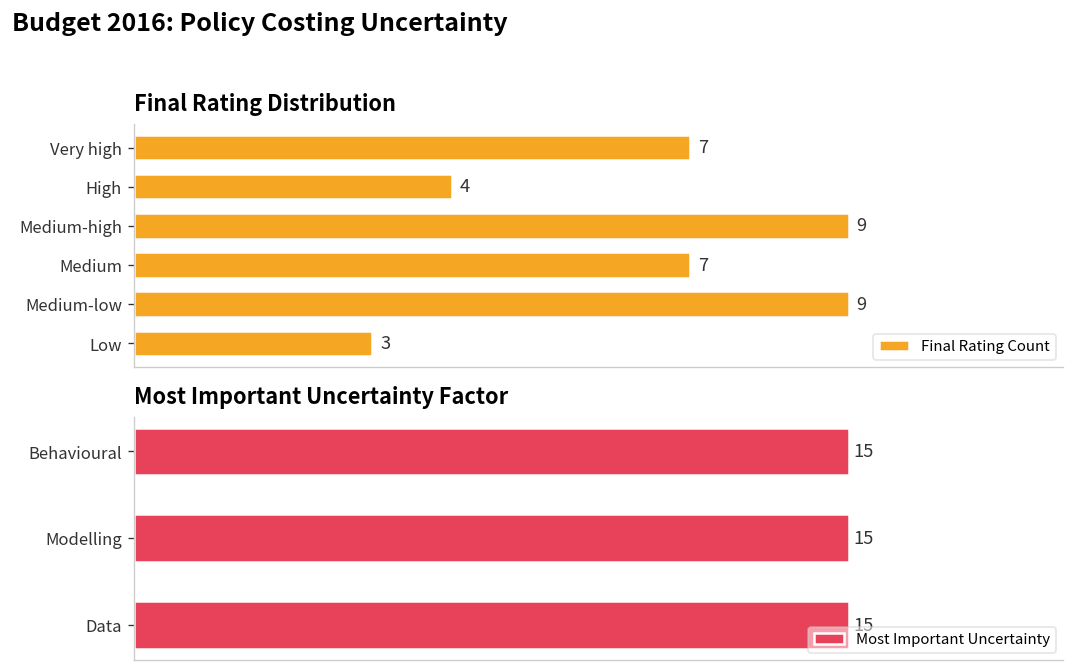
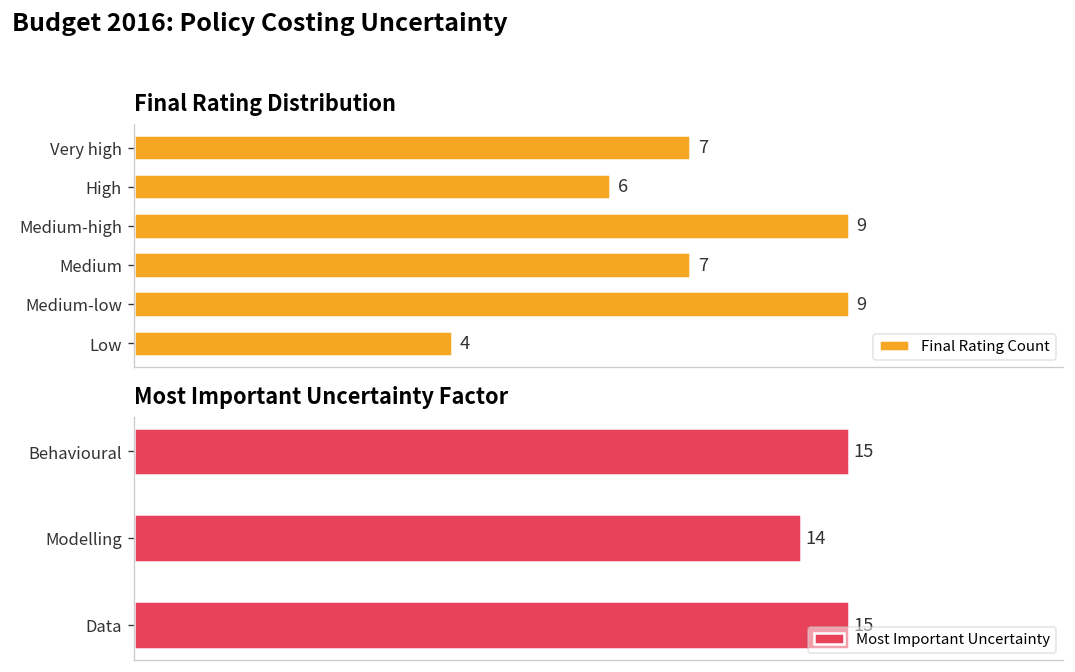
Final Rating Distribution, High: 4 -> 6
Final Rating Distribution, Low: 3 -> 4
Most Important Uncertainty Factor, Modelling: 15 -> 14
